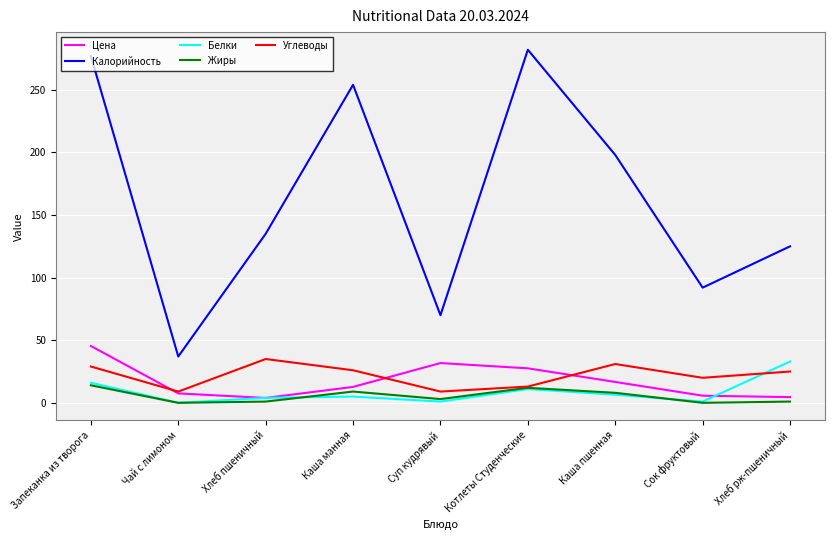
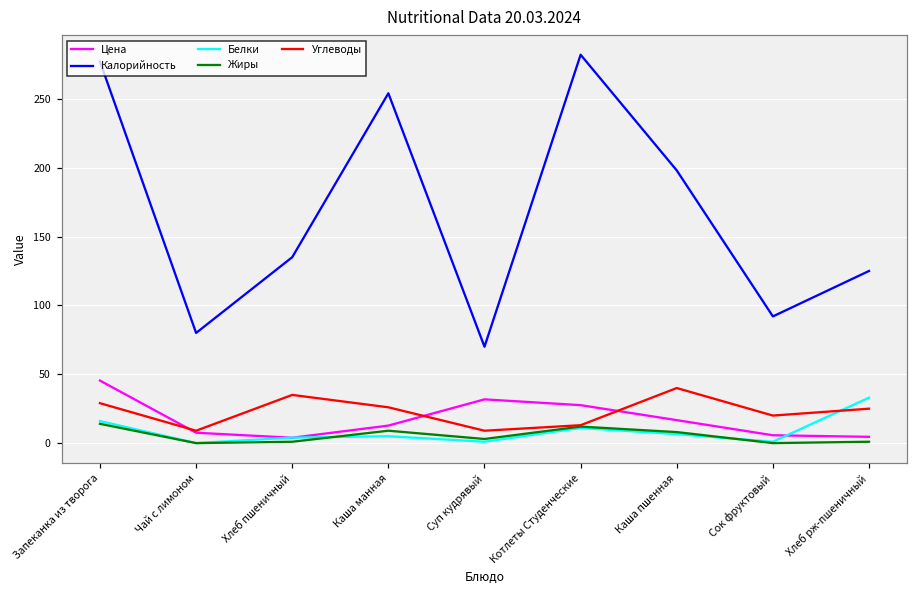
Калорийность, Чай с лимоном: 37 -> 80
Углеводы, Каша пшенная: 31 -> 40
